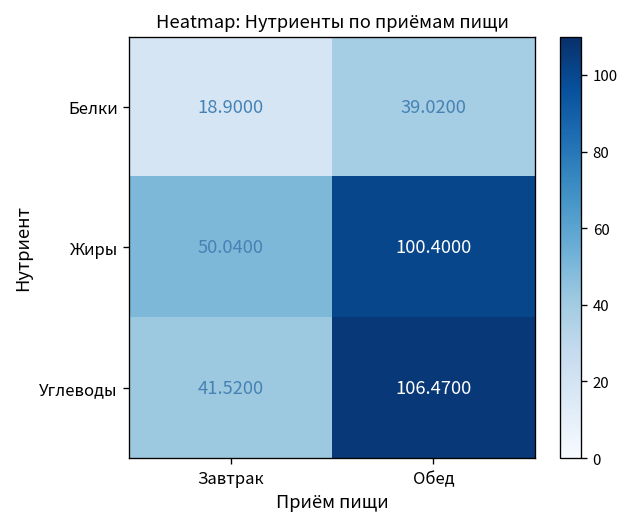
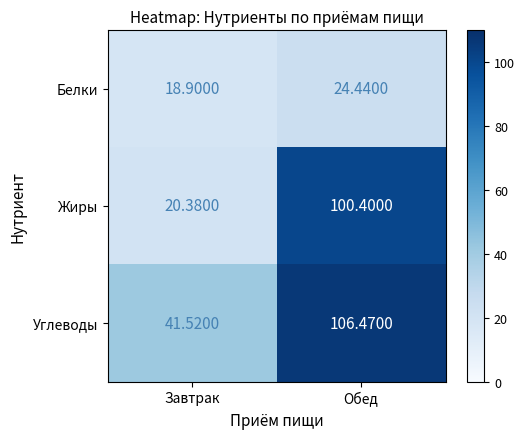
Белки, Обед: 39.0200 -> 24.4400
Жиры, Завтрак: 50.0400 -> 20.3800
